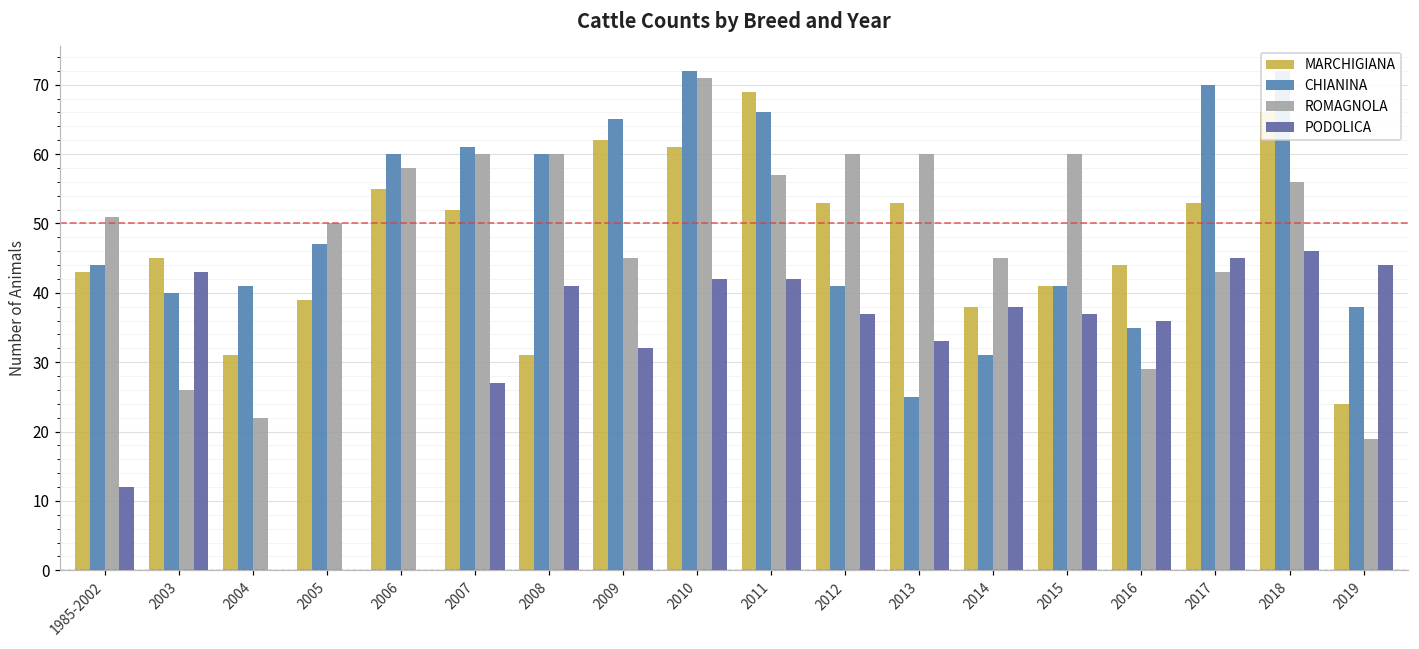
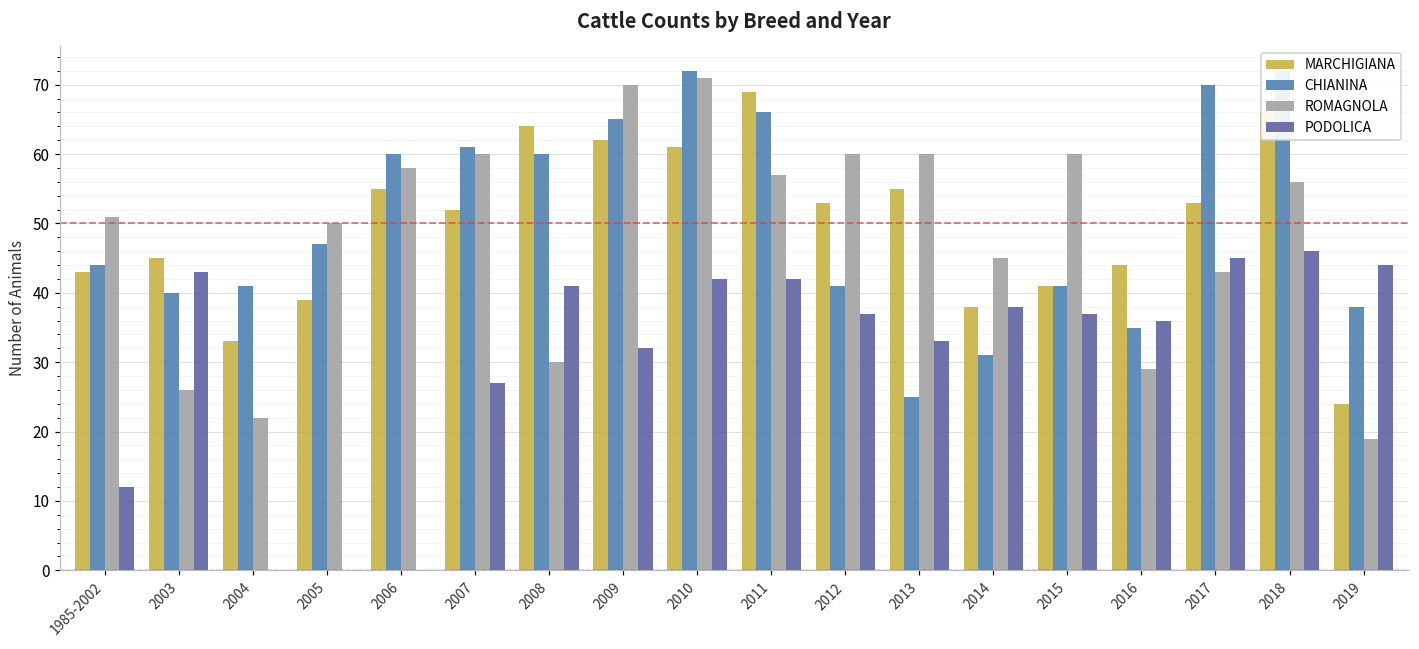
MARCHIGIANA, 2004: 31 -> 33
MARCHIGIANA, 2008: 31 -> 64
ROMAGNOLA, 2008: 60 -> 30
ROMAGNOLA, 2009: 45 -> 70
MARCHIGIANA, 2013: 53 -> 55
